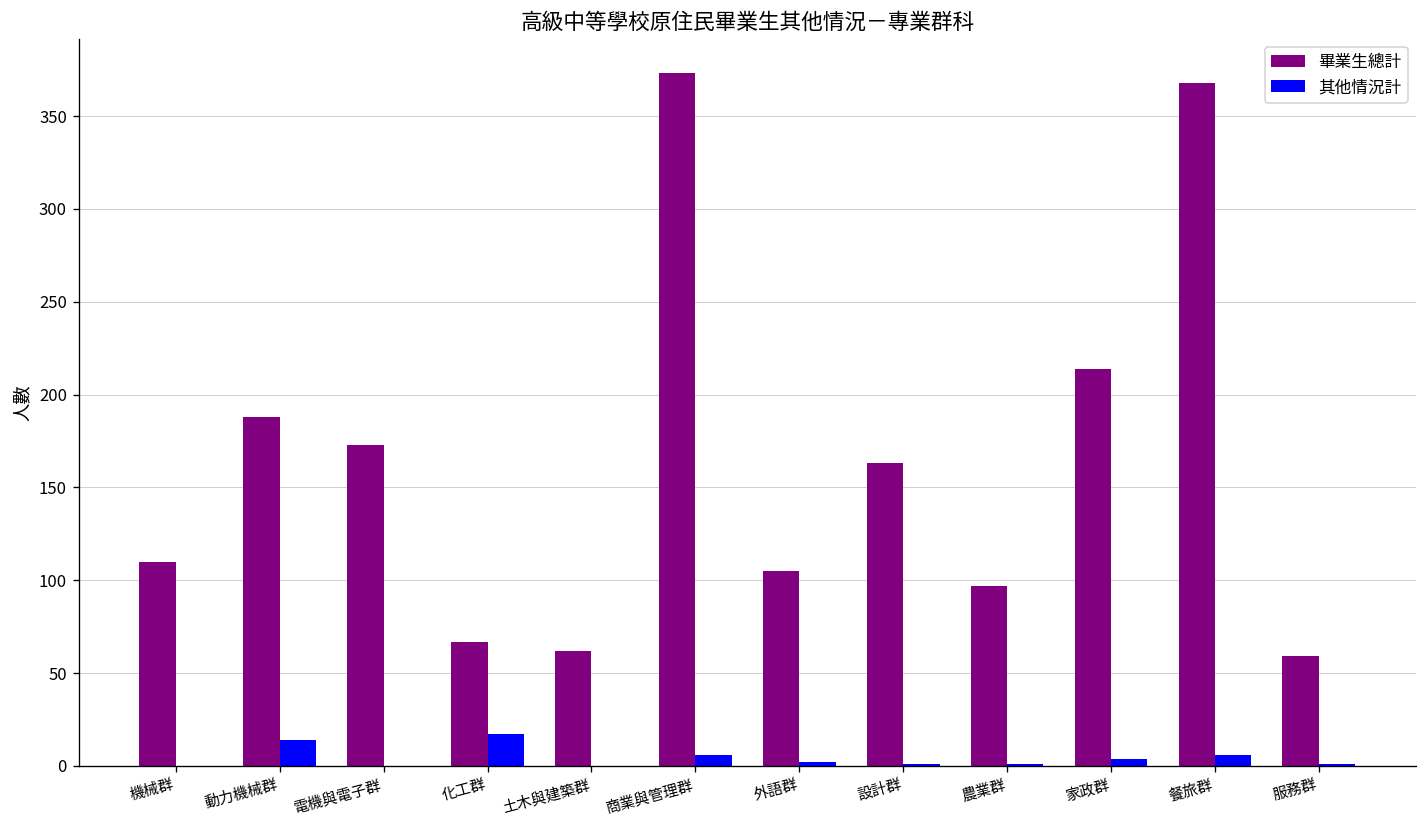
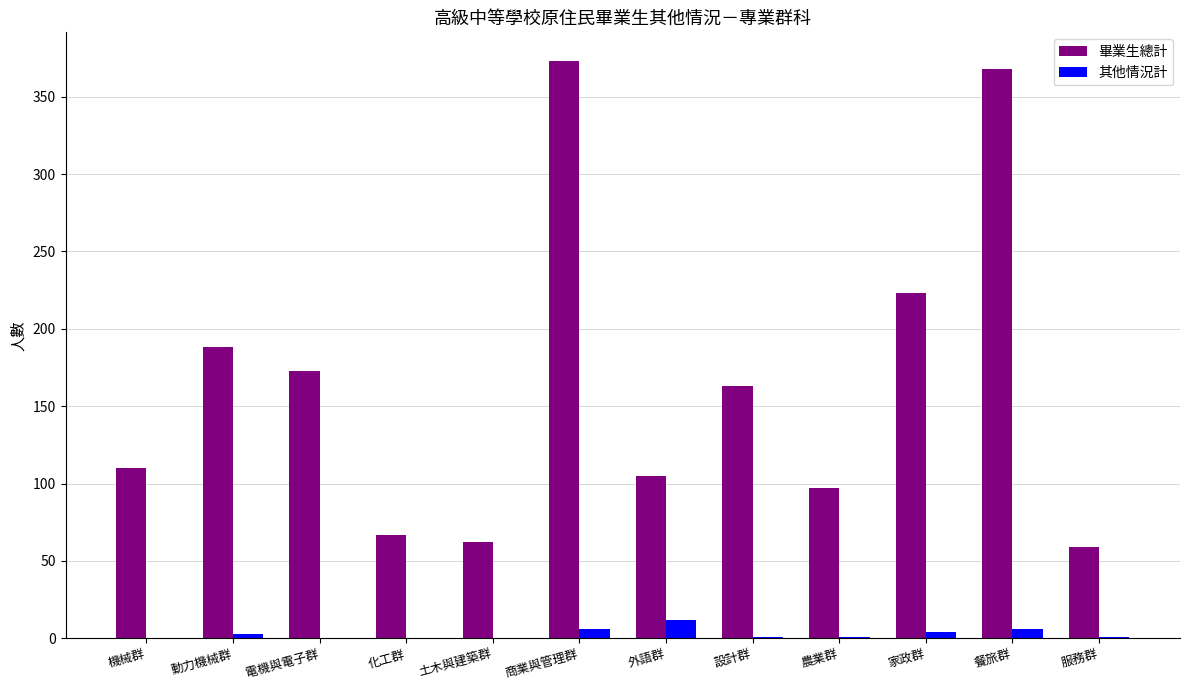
其他情況計, 動力機械群: 14 -> 3
其他情況計, 化工群: 17 -> 0
其他情況計, 外語群: 2 -> 12
畢業生總計, 家政群: 214 -> 223
